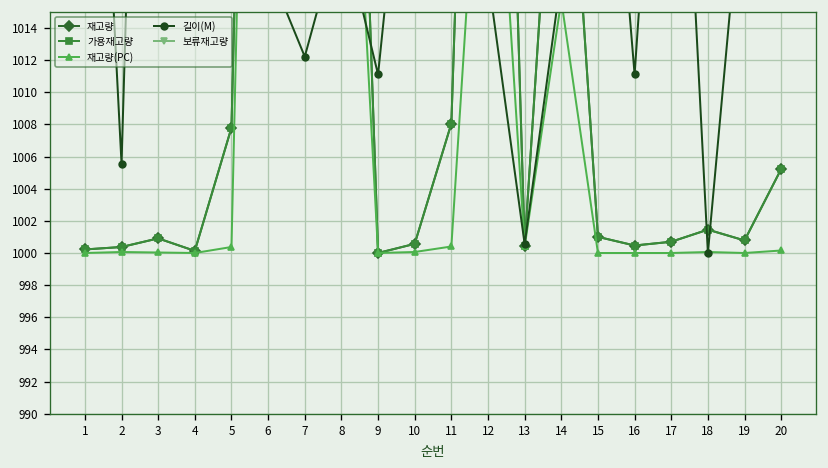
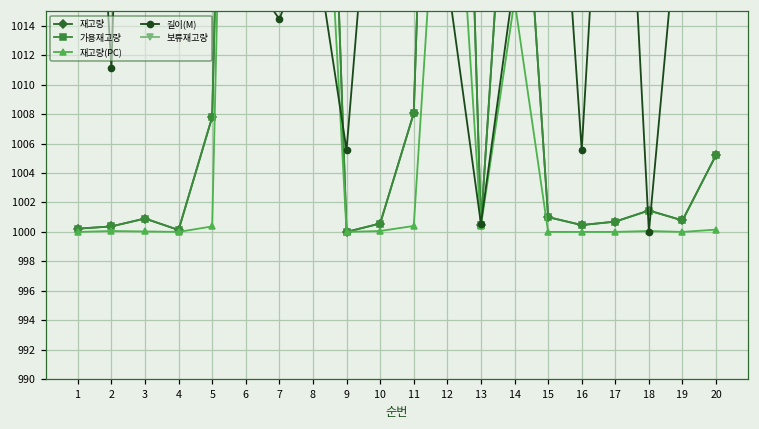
길이(M), 2: 1005.6 -> 1011.1
길이(M), 7: 1012.2 -> 1014.4
길이(M), 9: 1011.1 -> 1005.6
길이(M), 16: 1011.1 -> 1005.6
